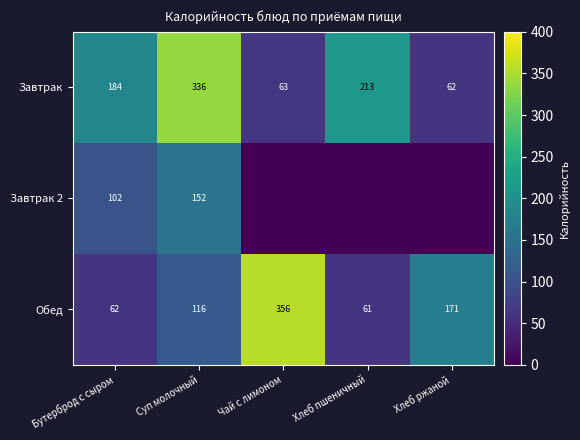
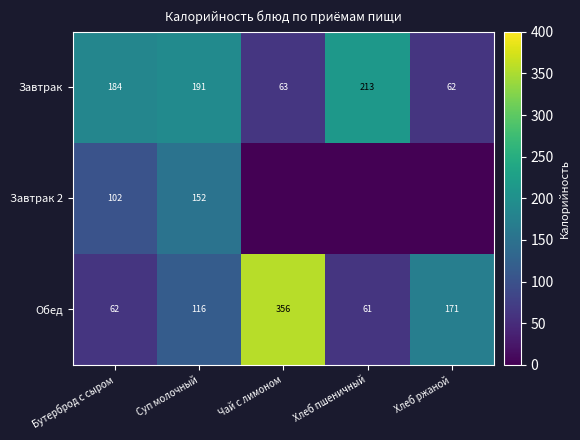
Завтрак, Суп молочный: 336 -> 191
